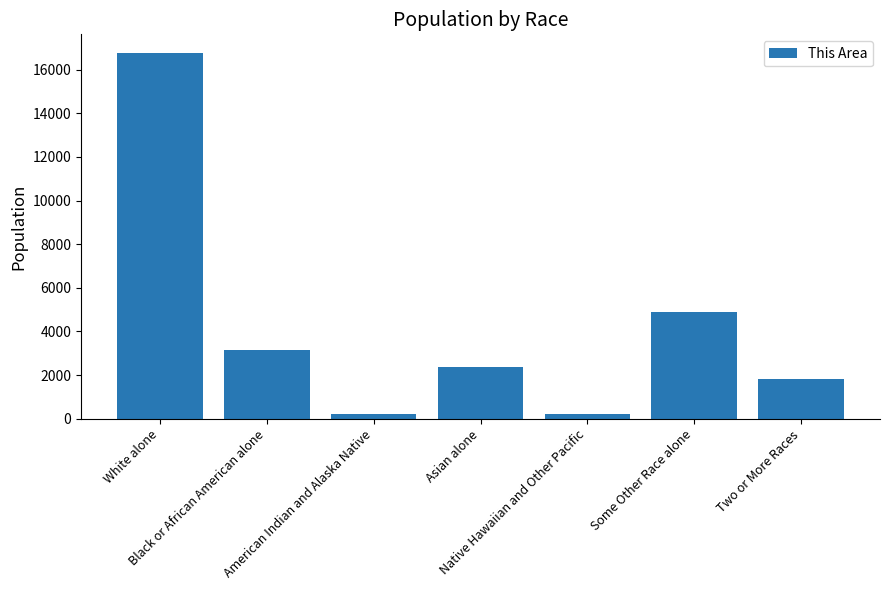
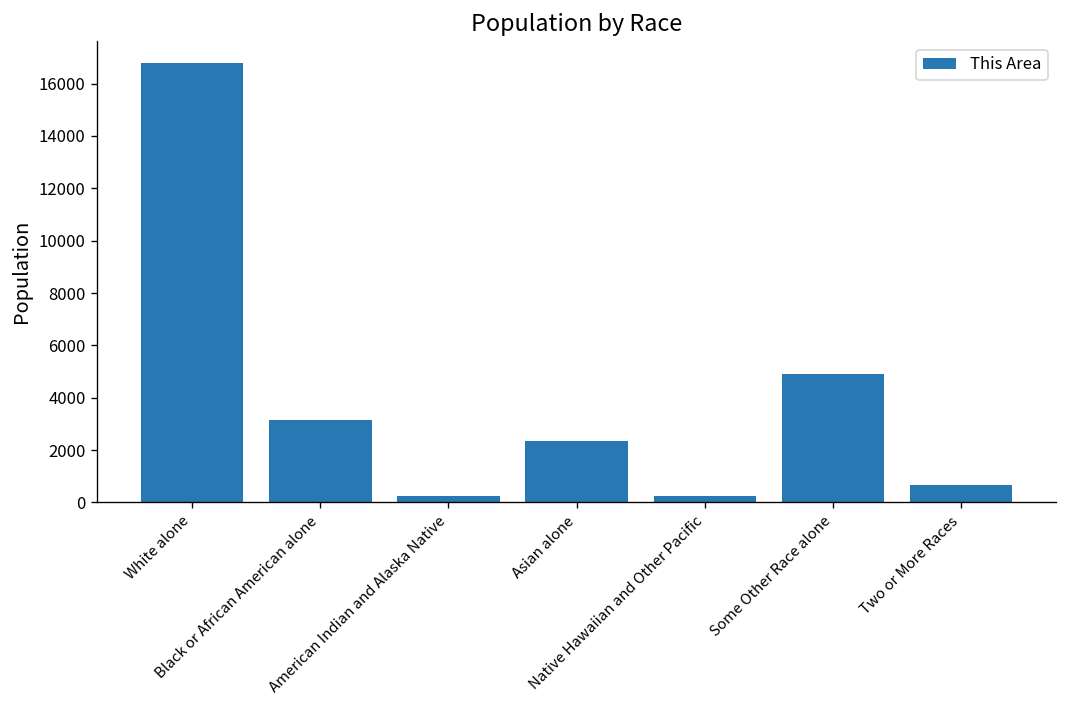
Two or More Races: 1800 -> 700
